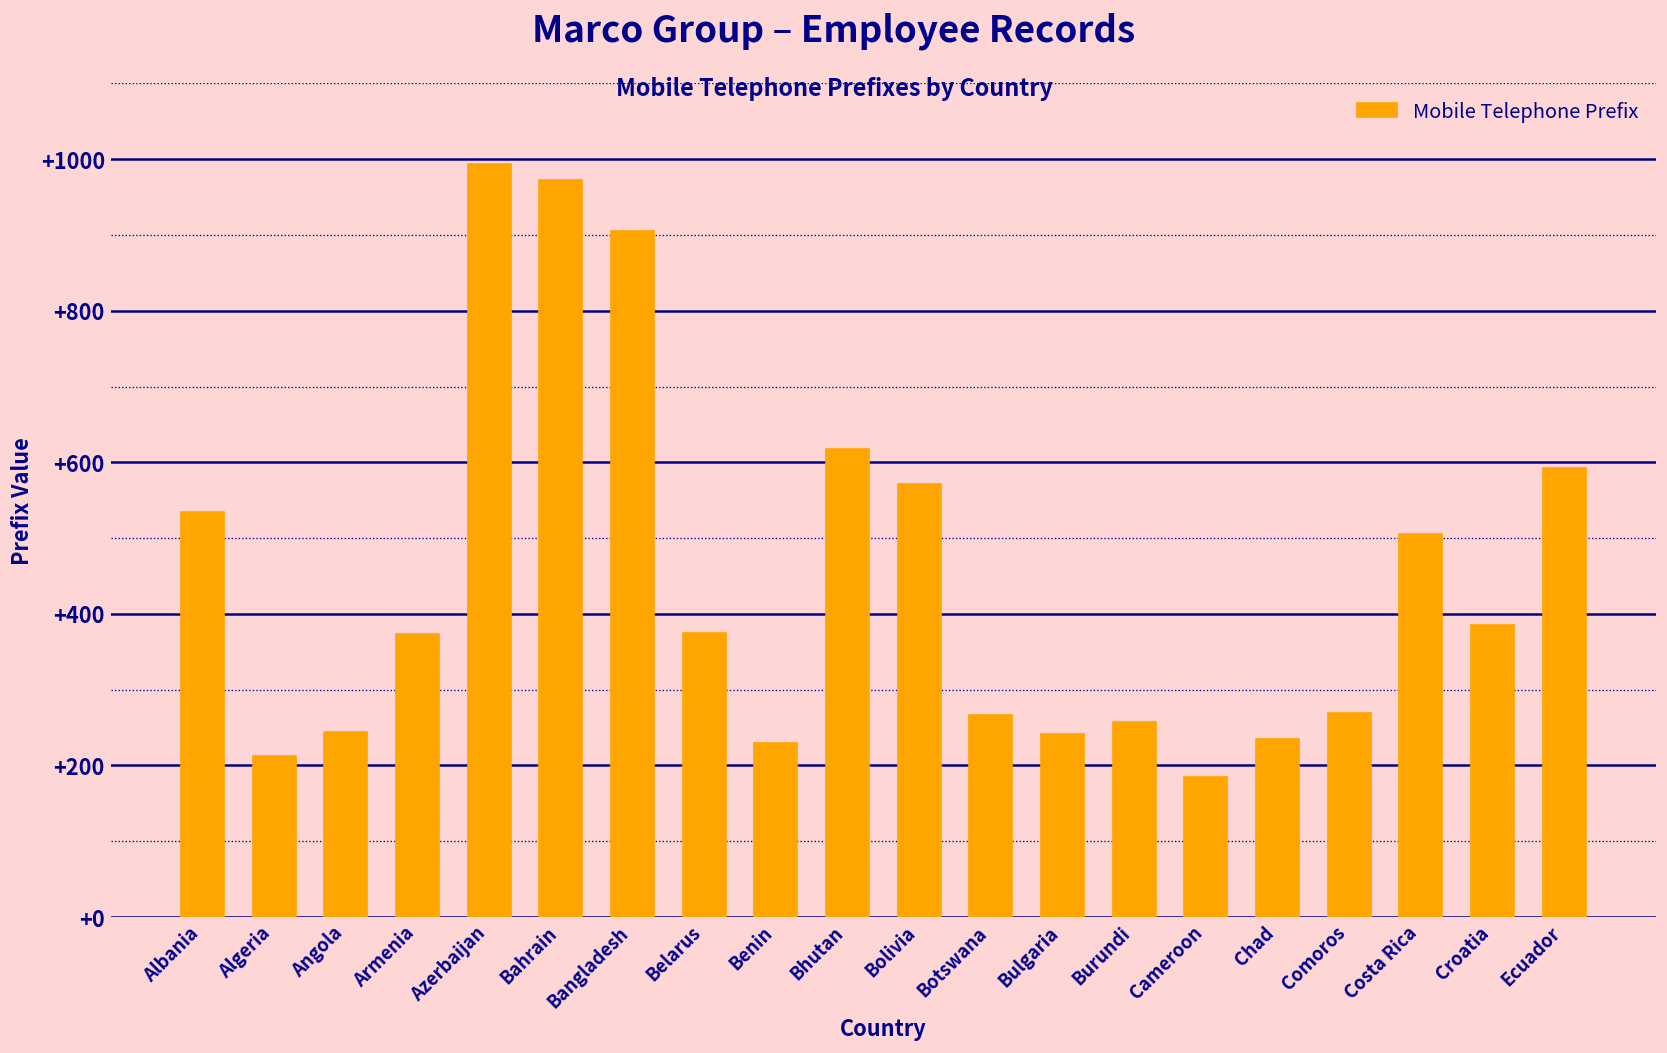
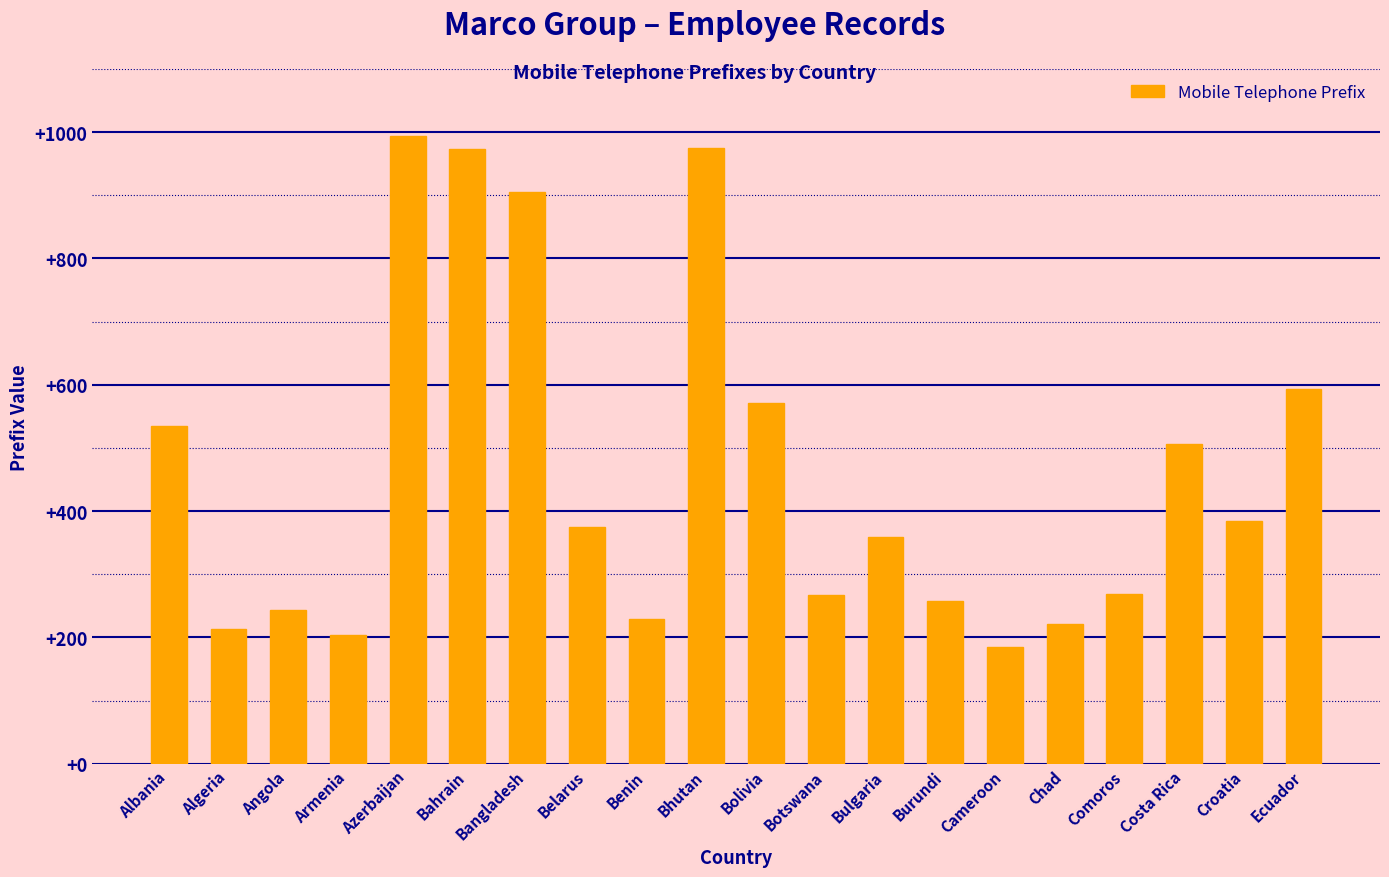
Armenia: +370 -> +200
Bhutan: +620 -> +980
Bulgaria: +240 -> +360
Chad: +240 -> +220
